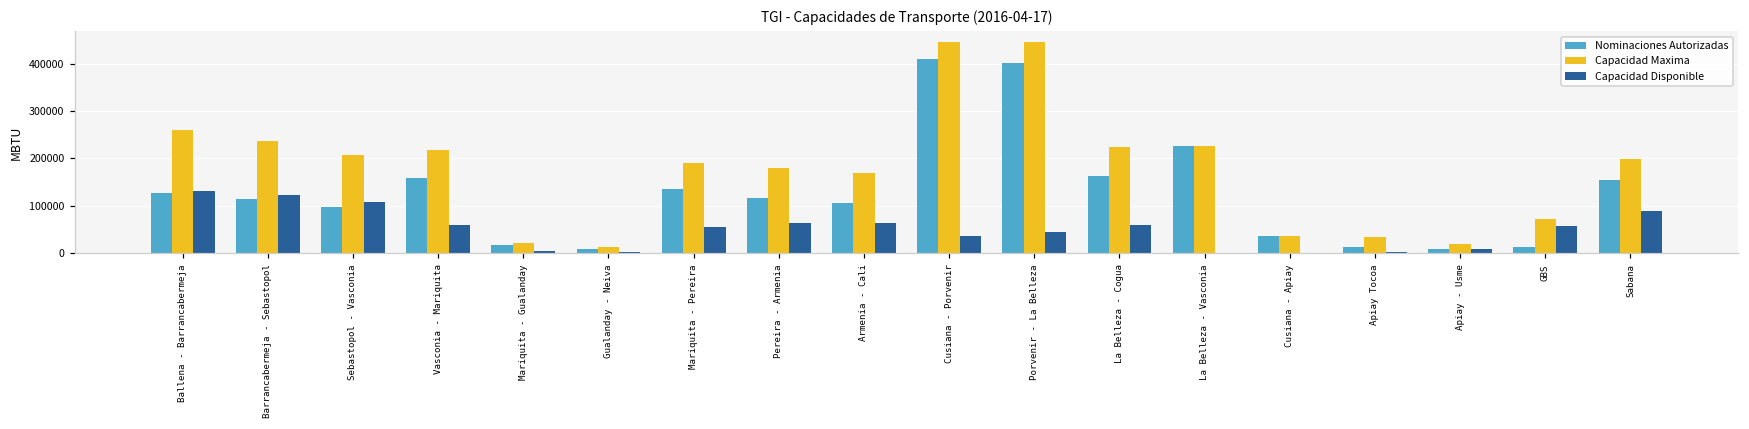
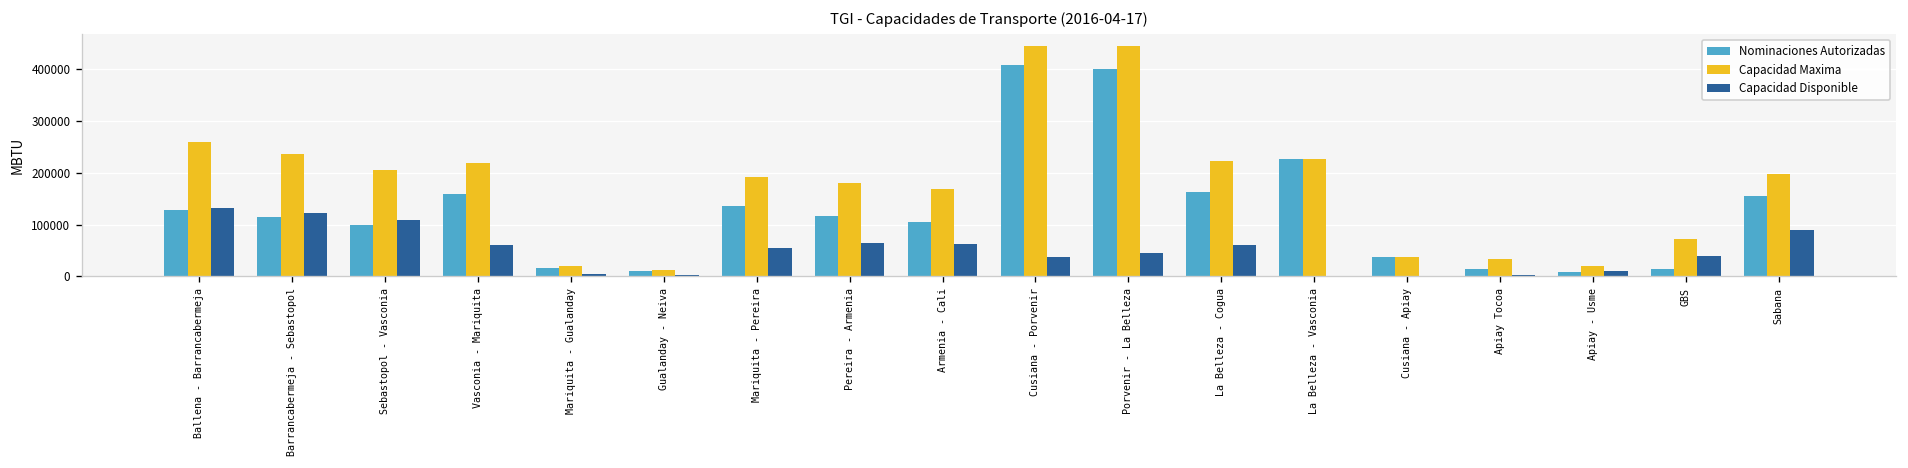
Capacidad Disponible, GBS: 60000 -> 40000
